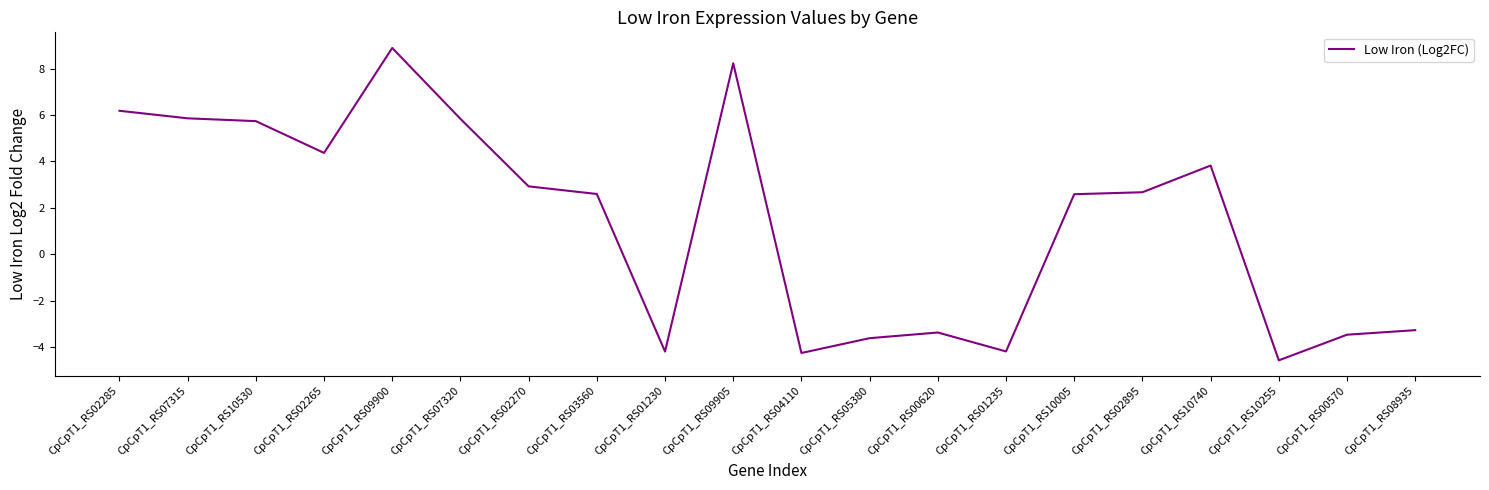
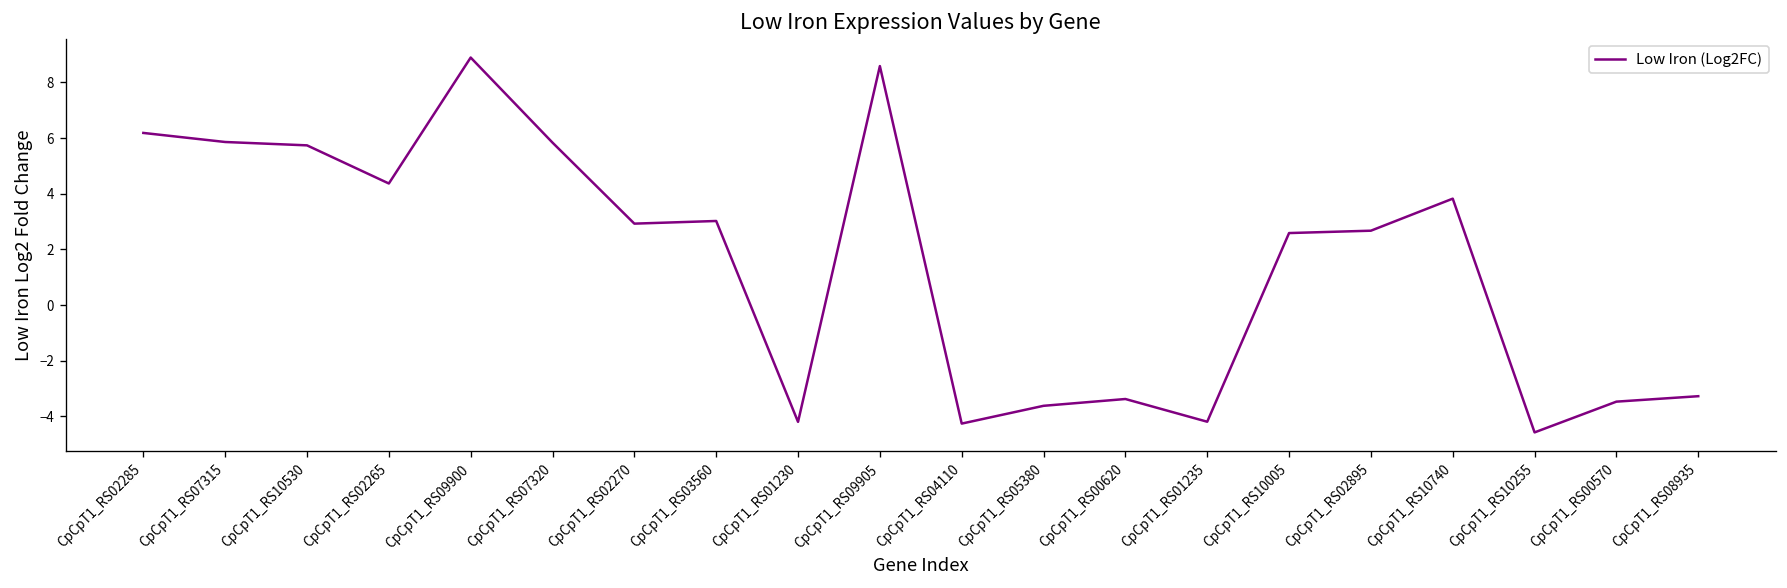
CpCpT1_RS03560: 2.6 -> 3.0
CpCpT1_RS09905: 8.2 -> 8.6
